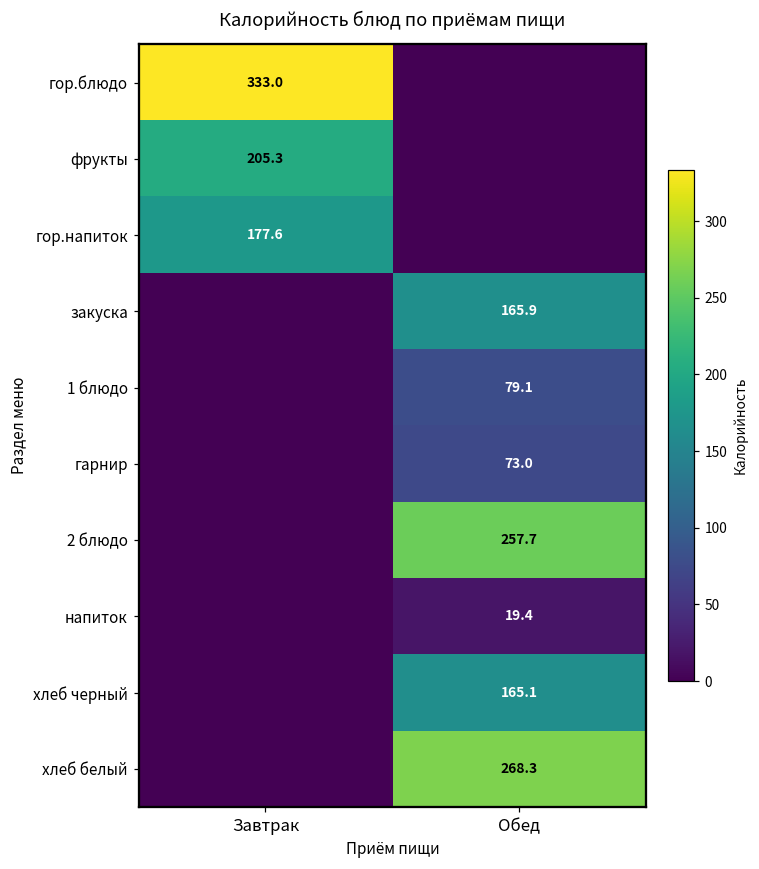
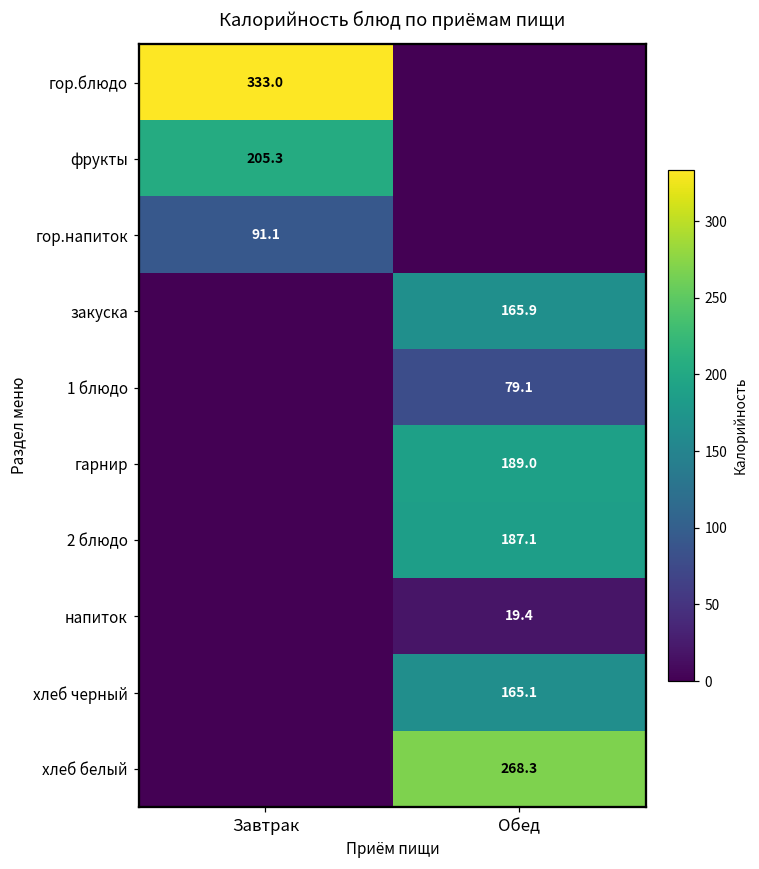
гор.напиток, Завтрак: 177.6 -> 91.1
гарнир, Обед: 73.0 -> 189.0
2 блюдо, Обед: 257.7 -> 187.1
